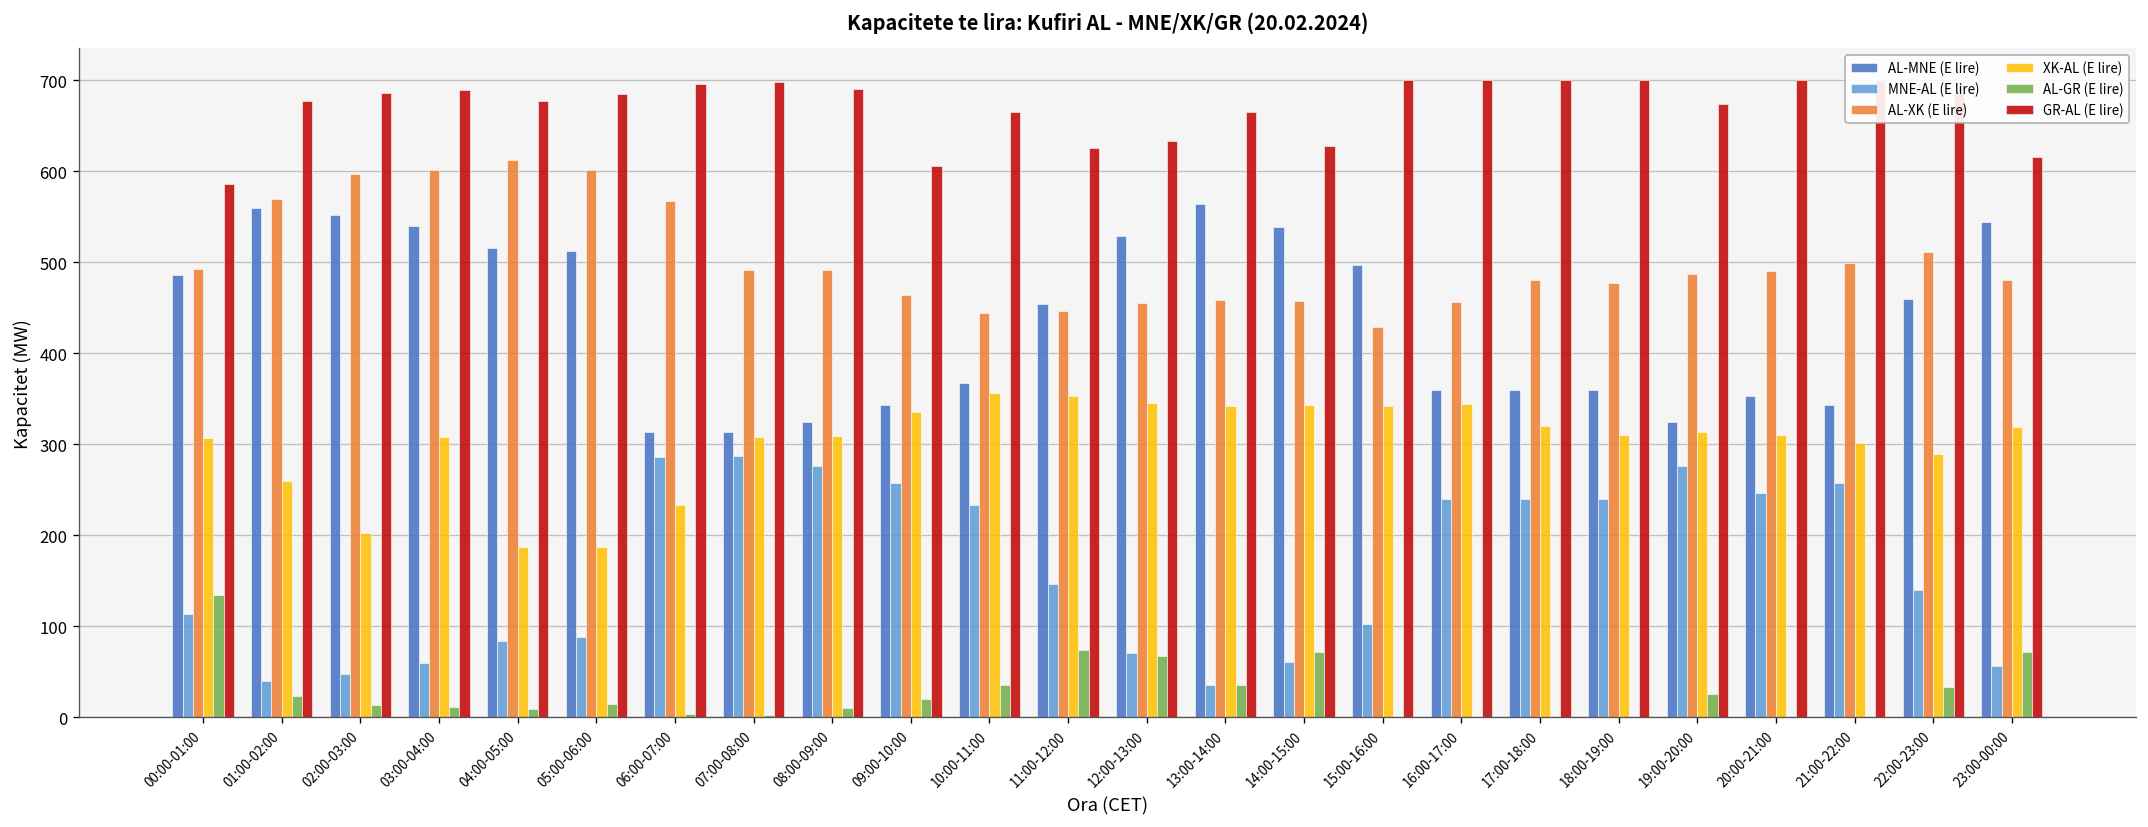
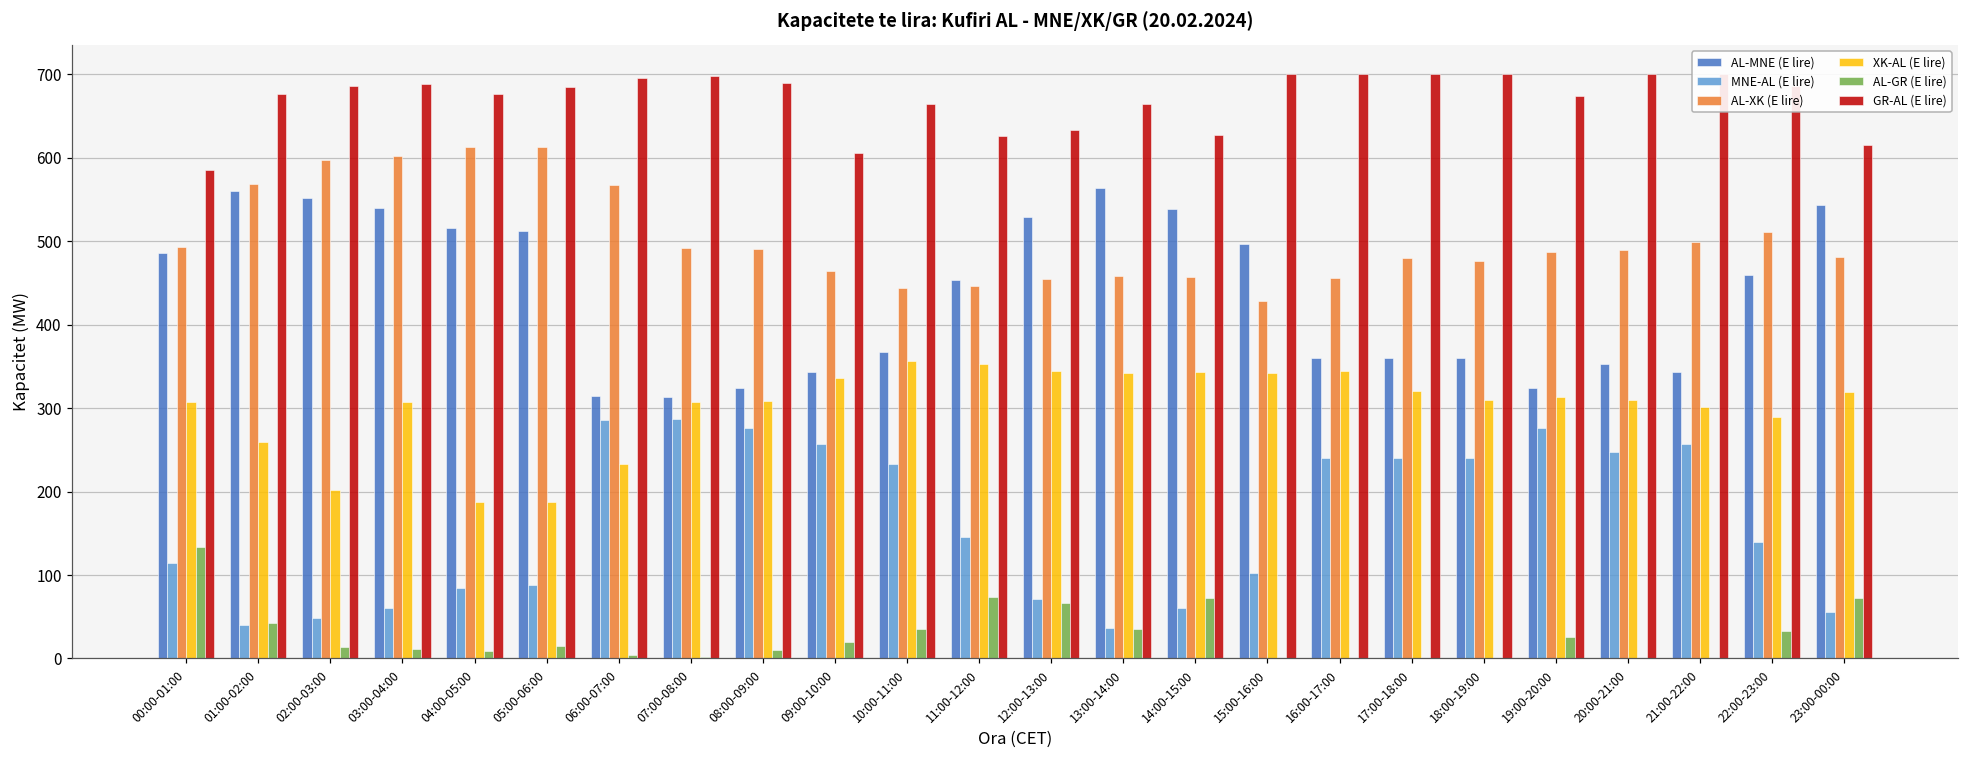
AL-GR (E lire), 01:00-02:00: 20 -> 40
AL-XK (E lire), 05:00-06:00: 600 -> 610
